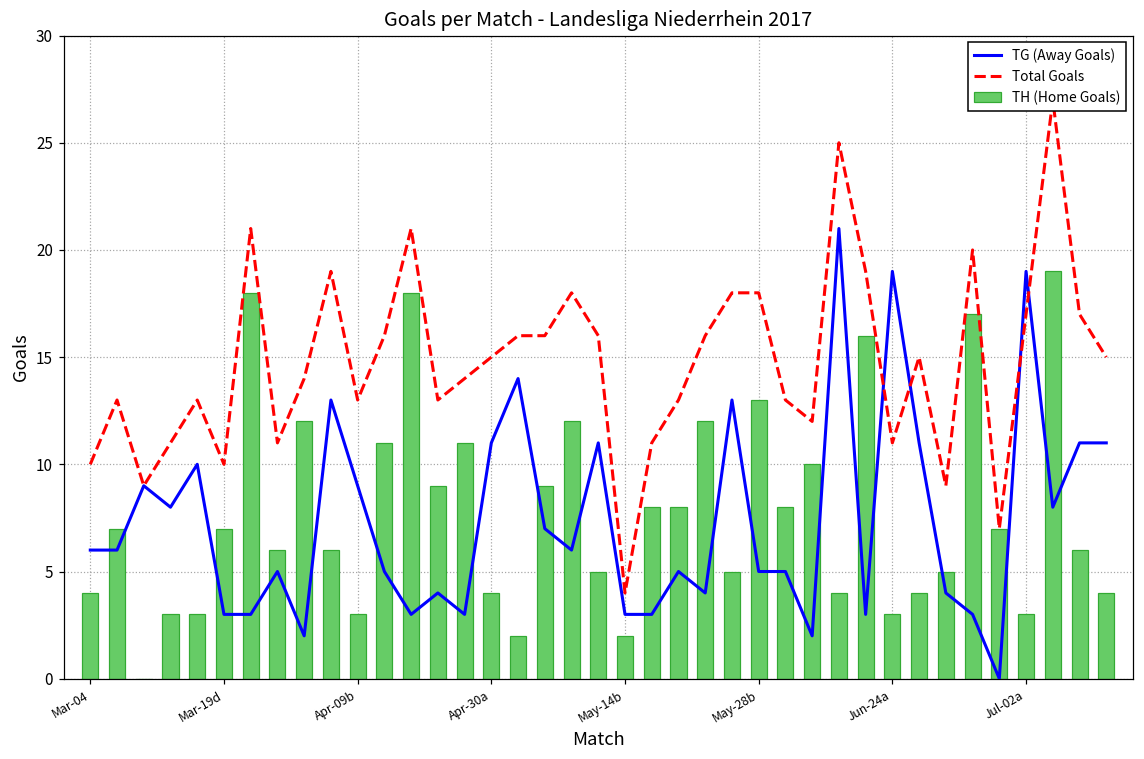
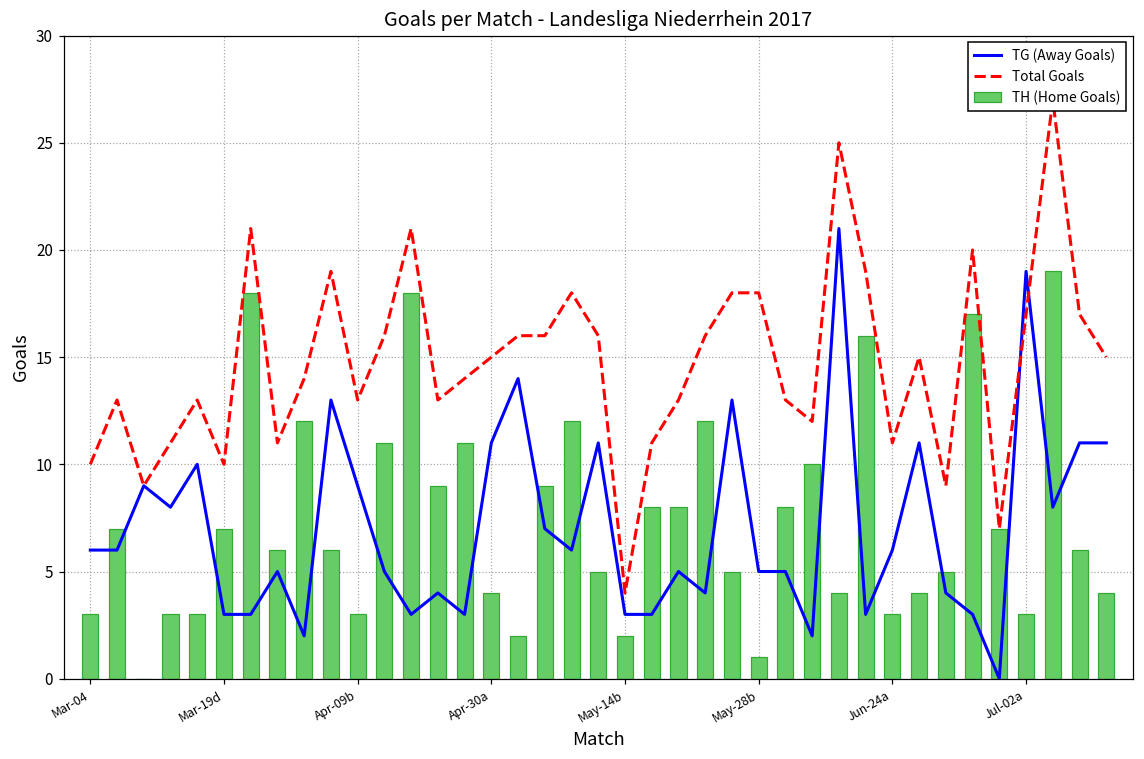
TH (Home Goals), Mar-04: 4 -> 3
TH (Home Goals), May-28b: 13 -> 1
TG (Away Goals), Jun-24a: 19 -> 6
